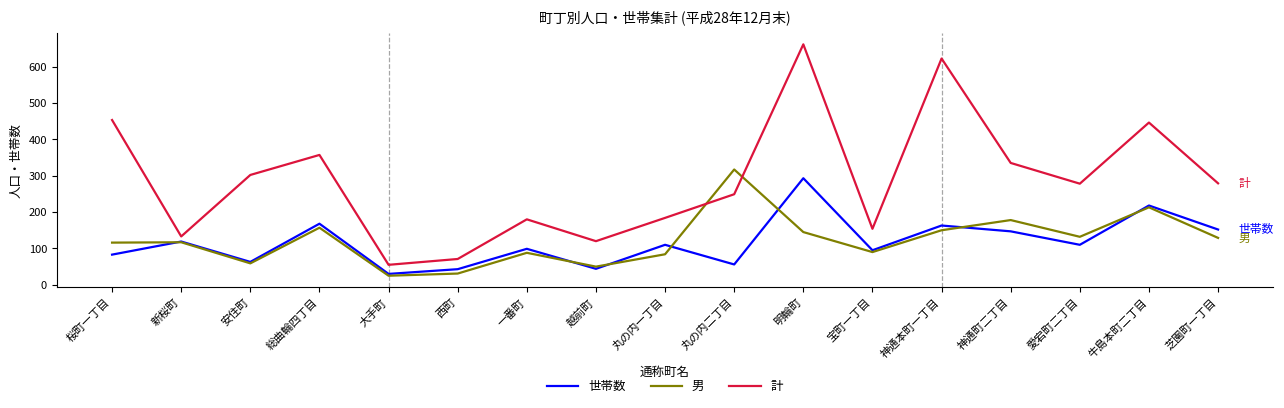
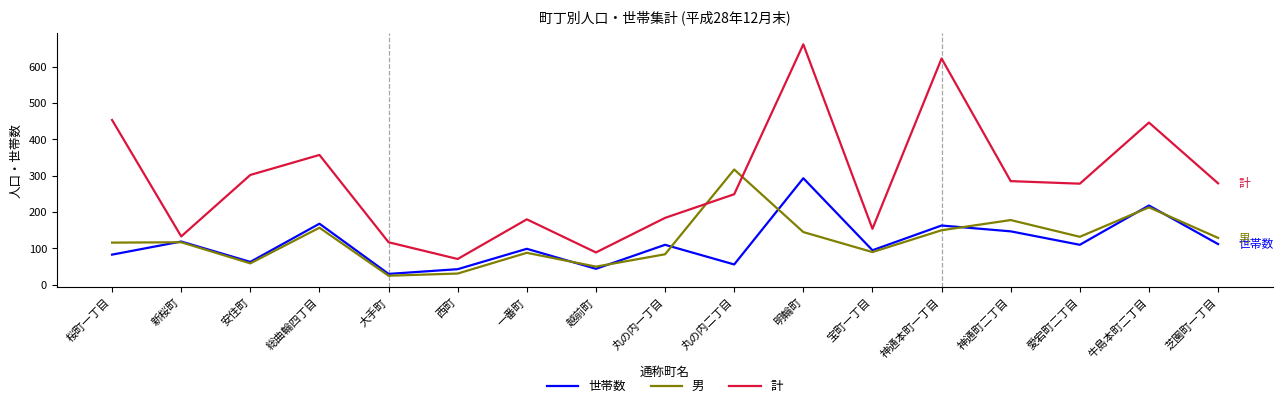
計, 大手町: 60 -> 120
計, 越前町: 120 -> 90
計, 神通町二丁目: 340 -> 290
世帯数, 芝園町一丁目: 150 -> 110
